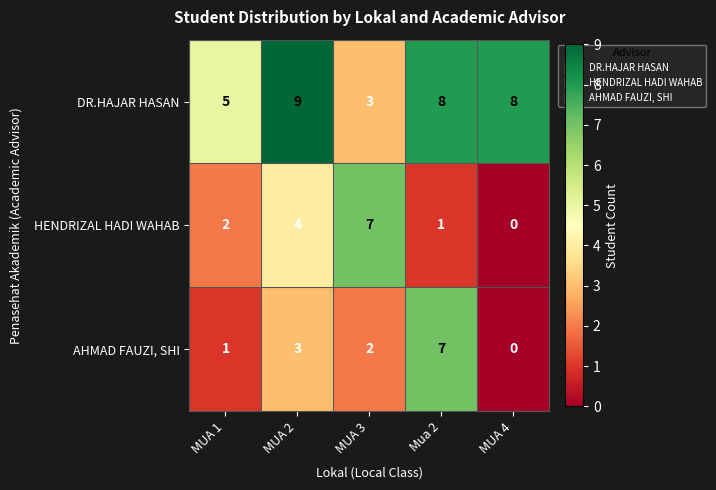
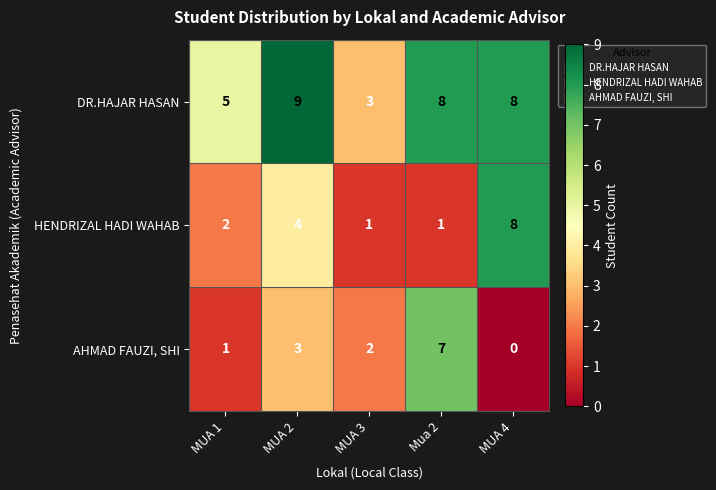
HENDRIZAL HADI WAHAB, MUA 3: 7 -> 1
HENDRIZAL HADI WAHAB, MUA 4: 0 -> 8
